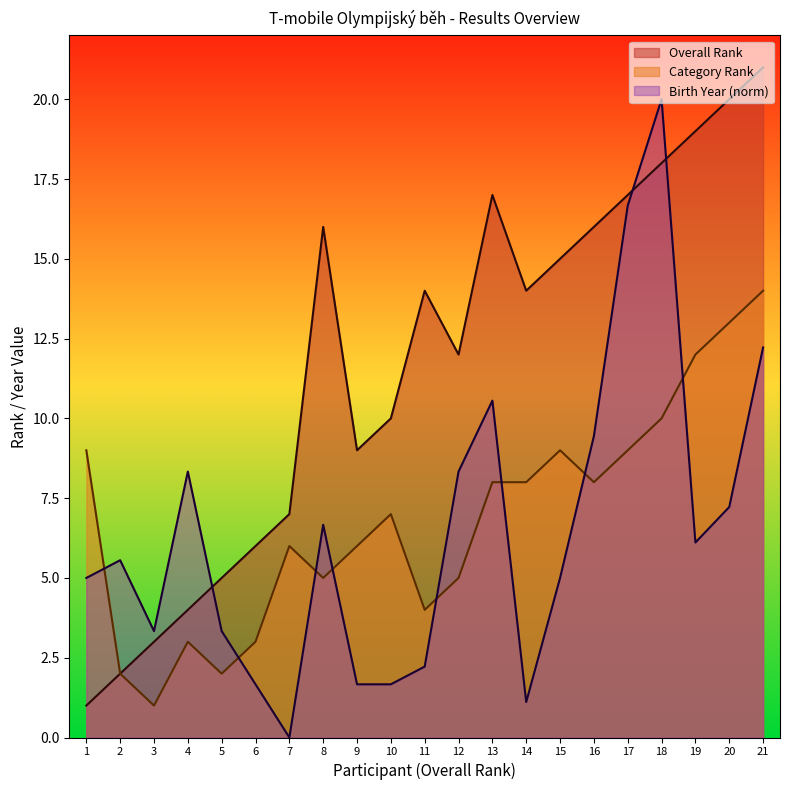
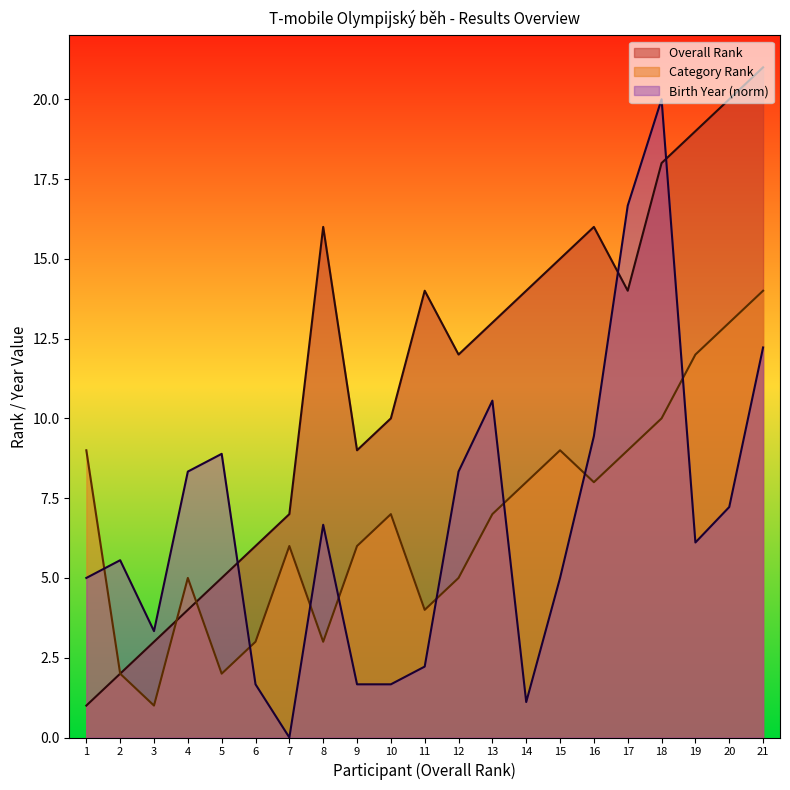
Category Rank, 4: 3 -> 5
Birth Year (norm), 5: 3.3 -> 8.9
Category Rank, 8: 5 -> 3
Overall Rank, 13: 17 -> 13
Category Rank, 13: 8 -> 7
Overall Rank, 17: 17 -> 14
